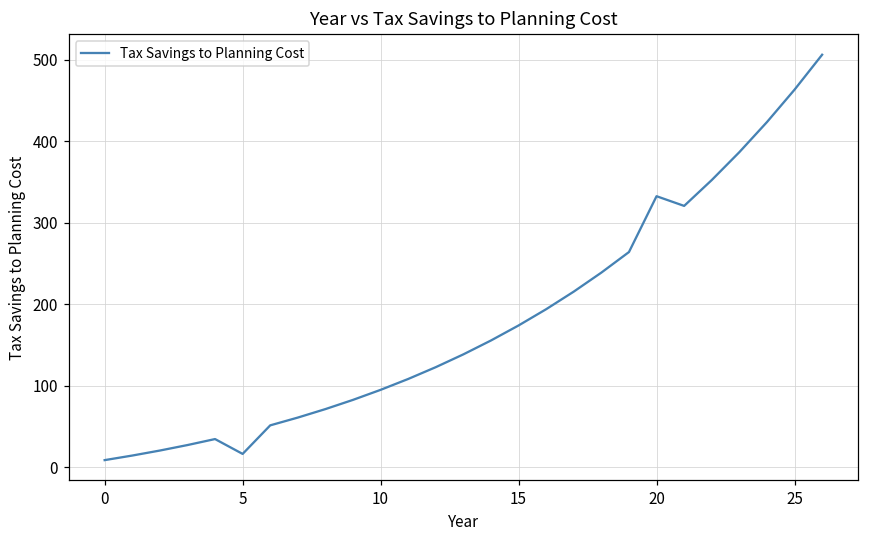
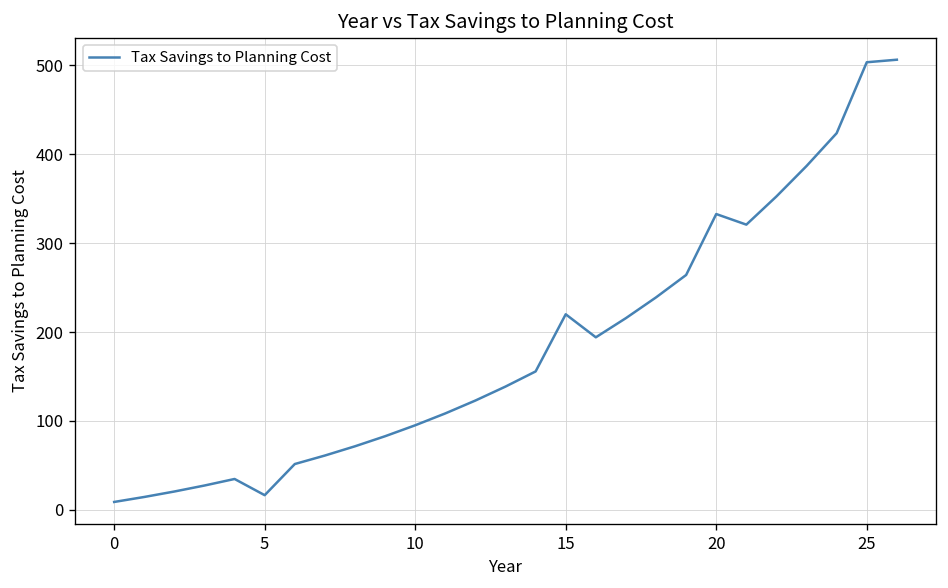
15: 170 -> 220
25: 460 -> 500
